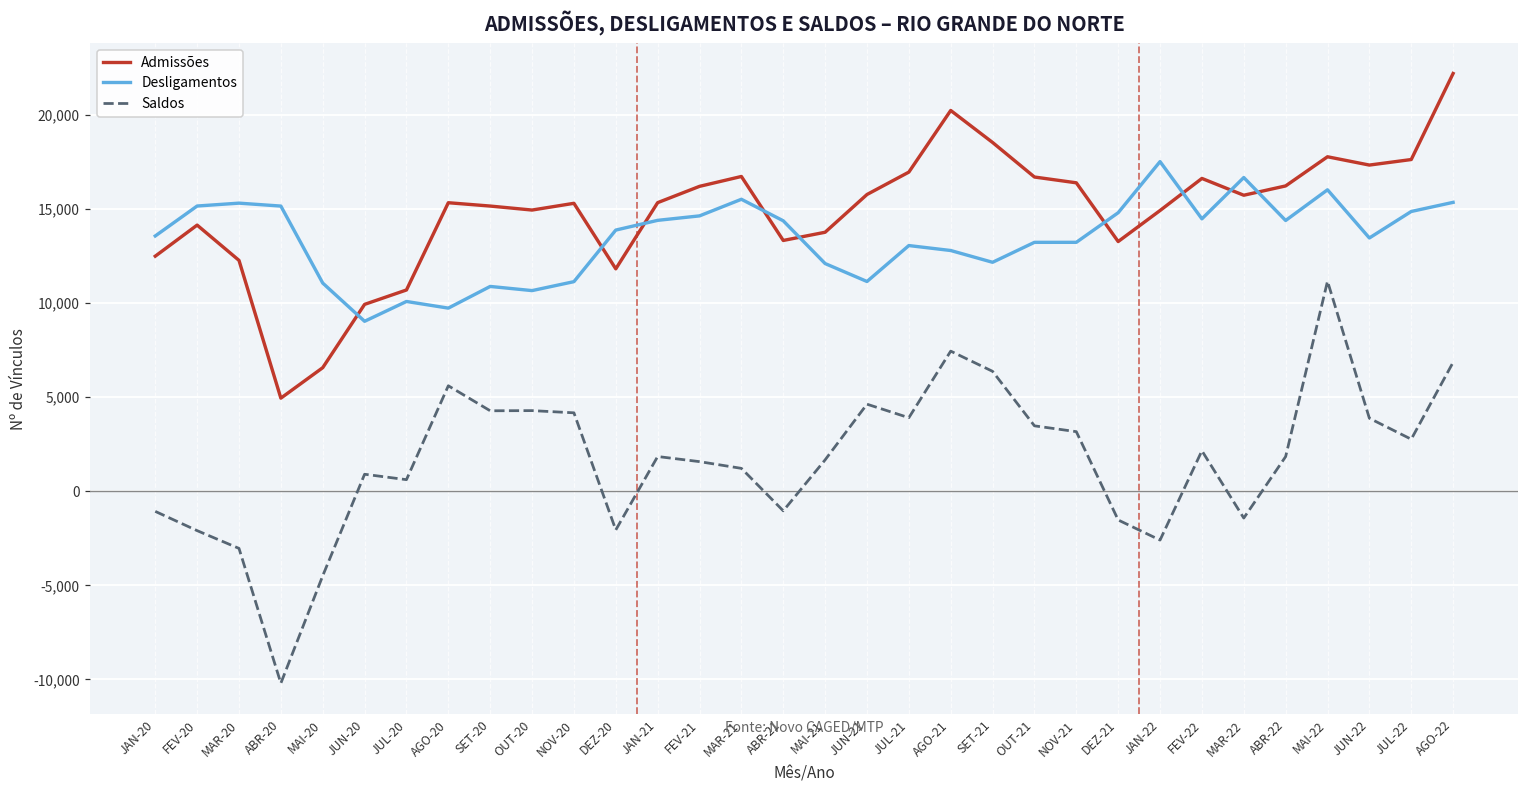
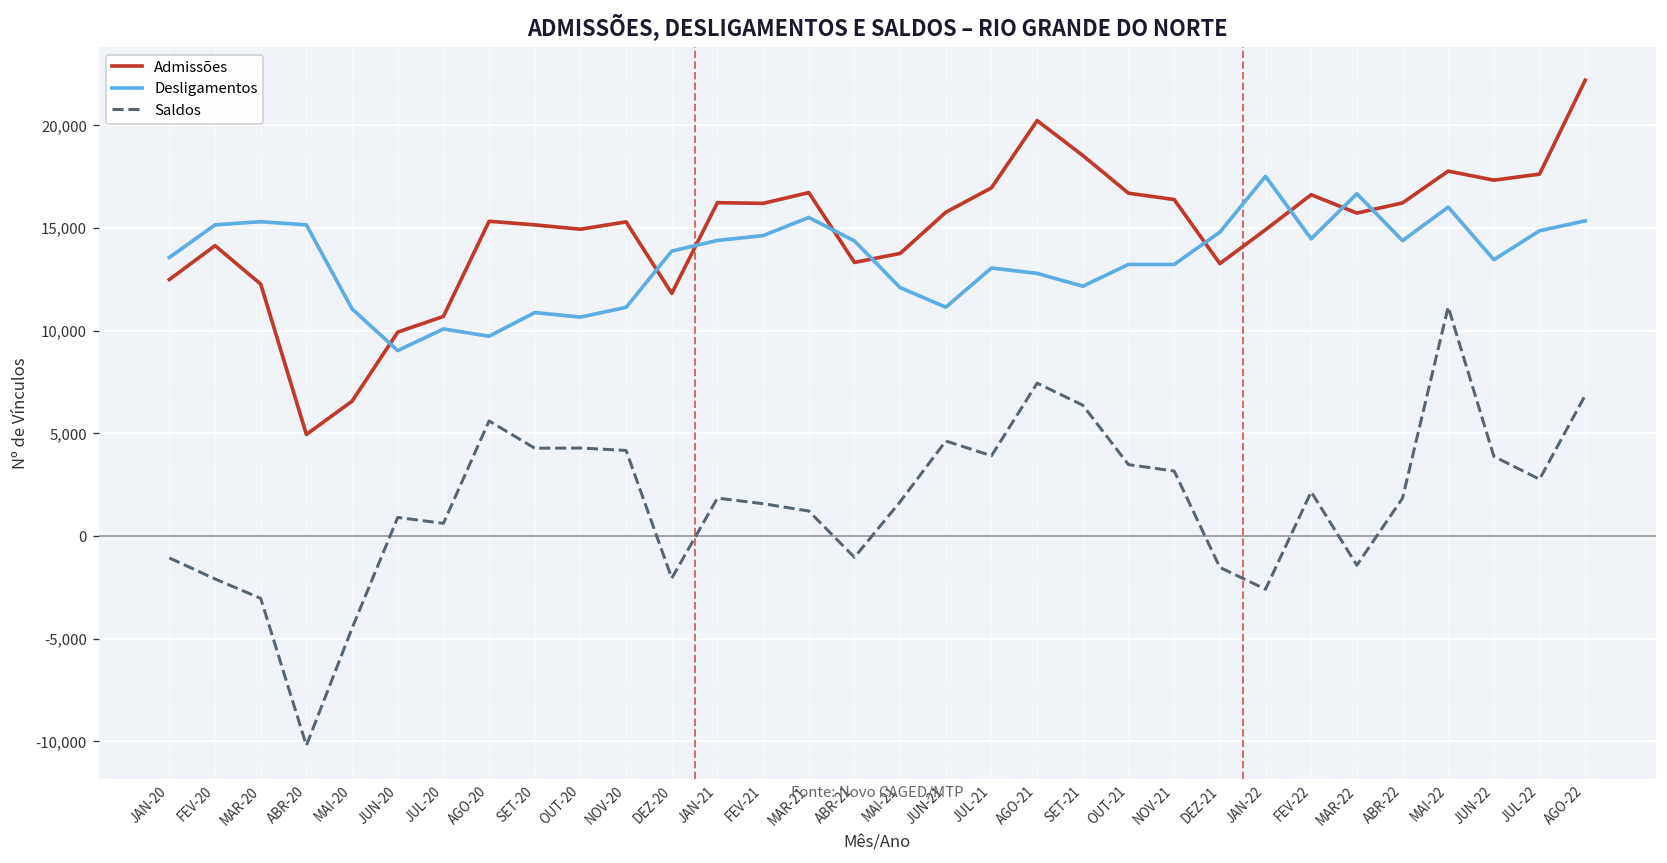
Admissões, JAN-21: 15,300 -> 16,200
